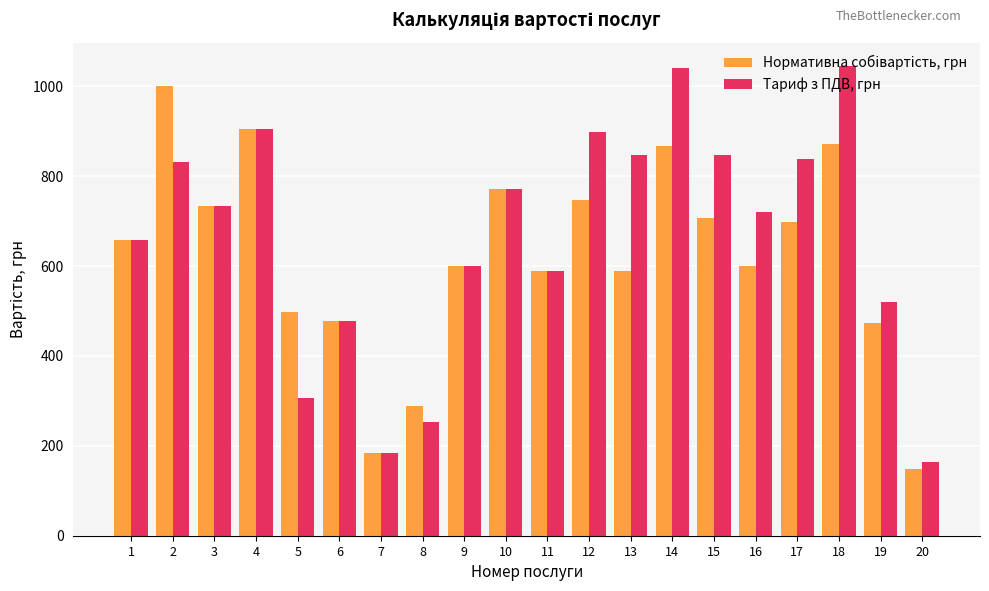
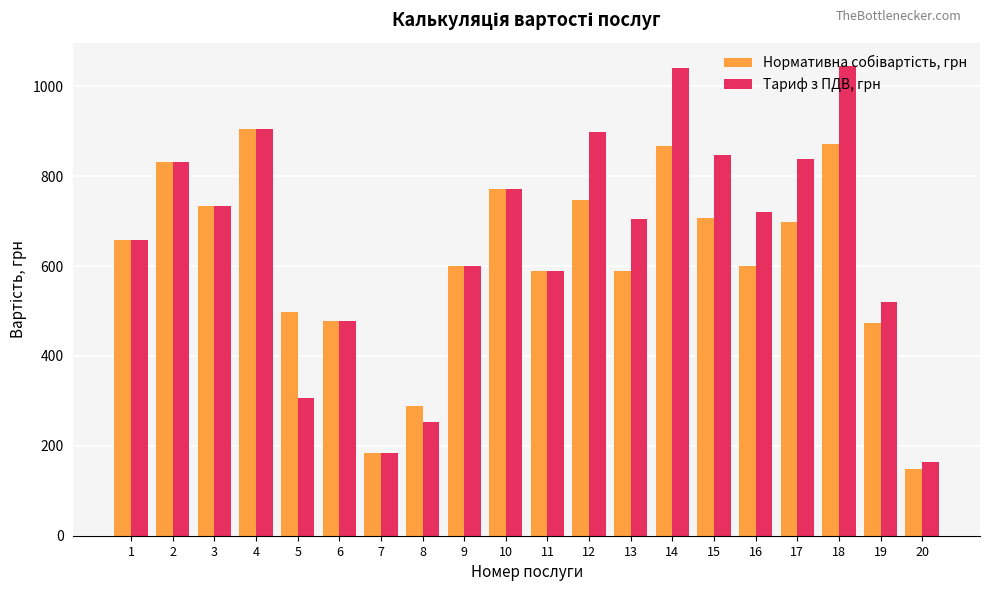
Нормативна собівартість, грн, 2: 1000 -> 830
Тариф з ПДВ, грн, 13: 850 -> 710
